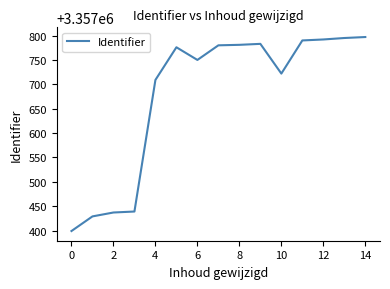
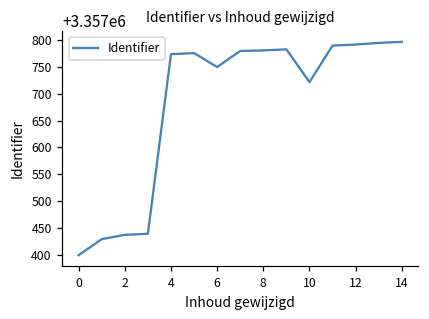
4: 3357710 -> 3357770
